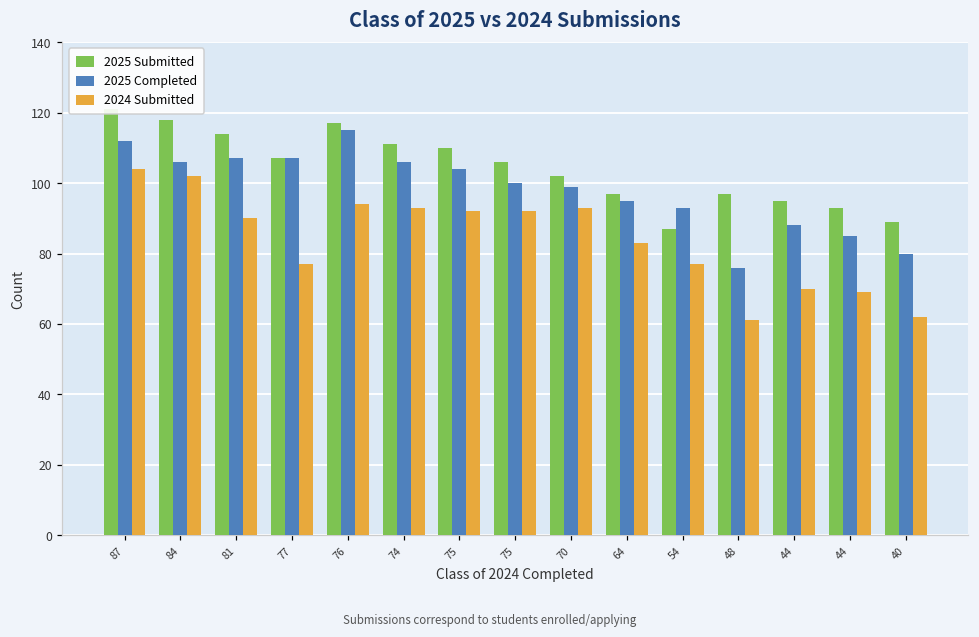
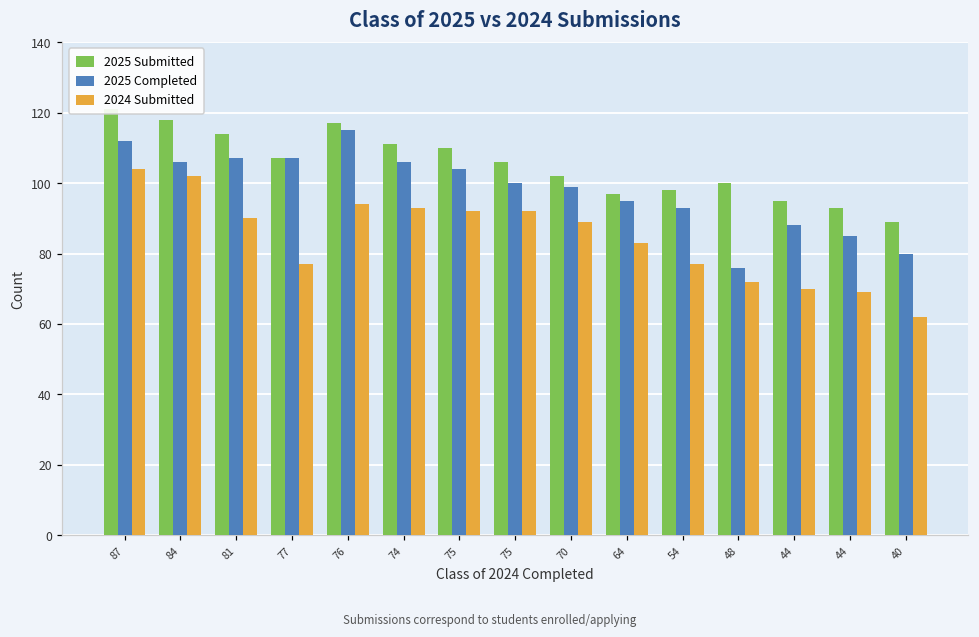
2024 Submitted, 70: 93 -> 89
2025 Submitted, 54: 87 -> 98
2025 Submitted, 48: 97 -> 100
2024 Submitted, 48: 61 -> 72
